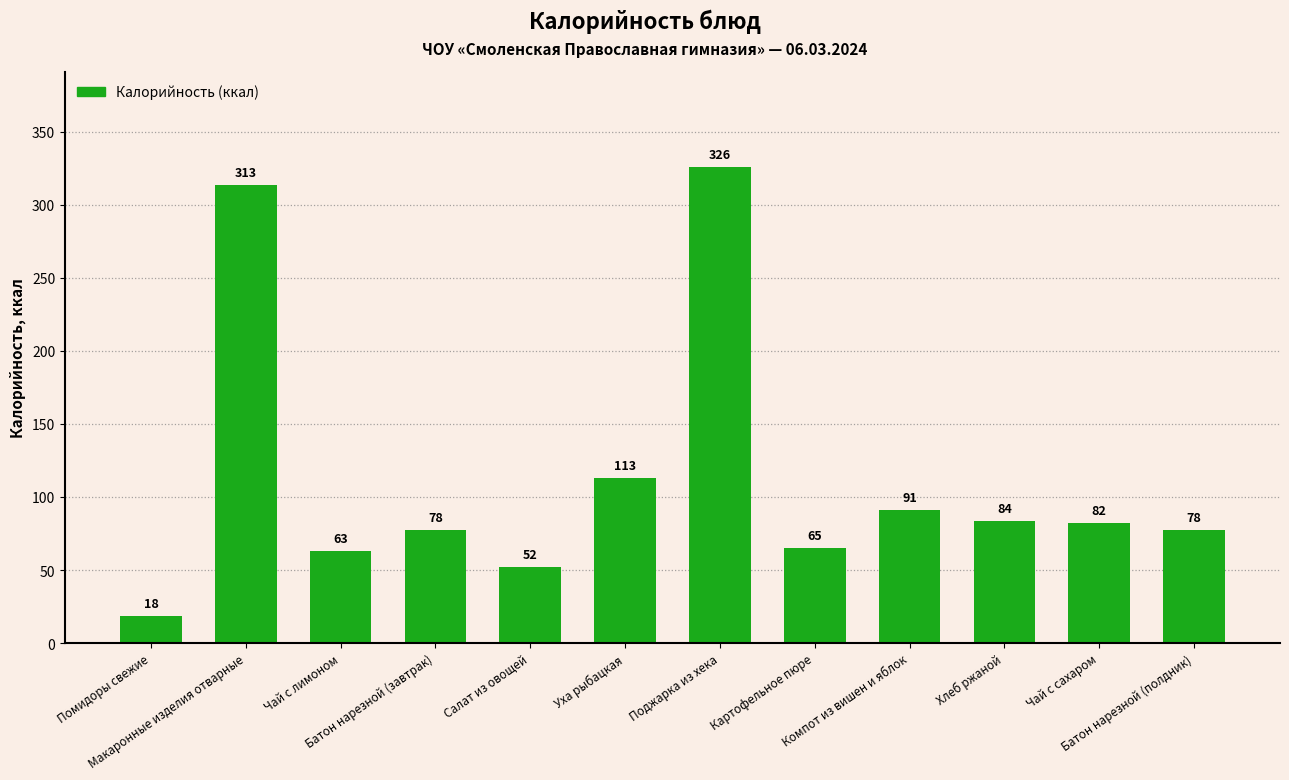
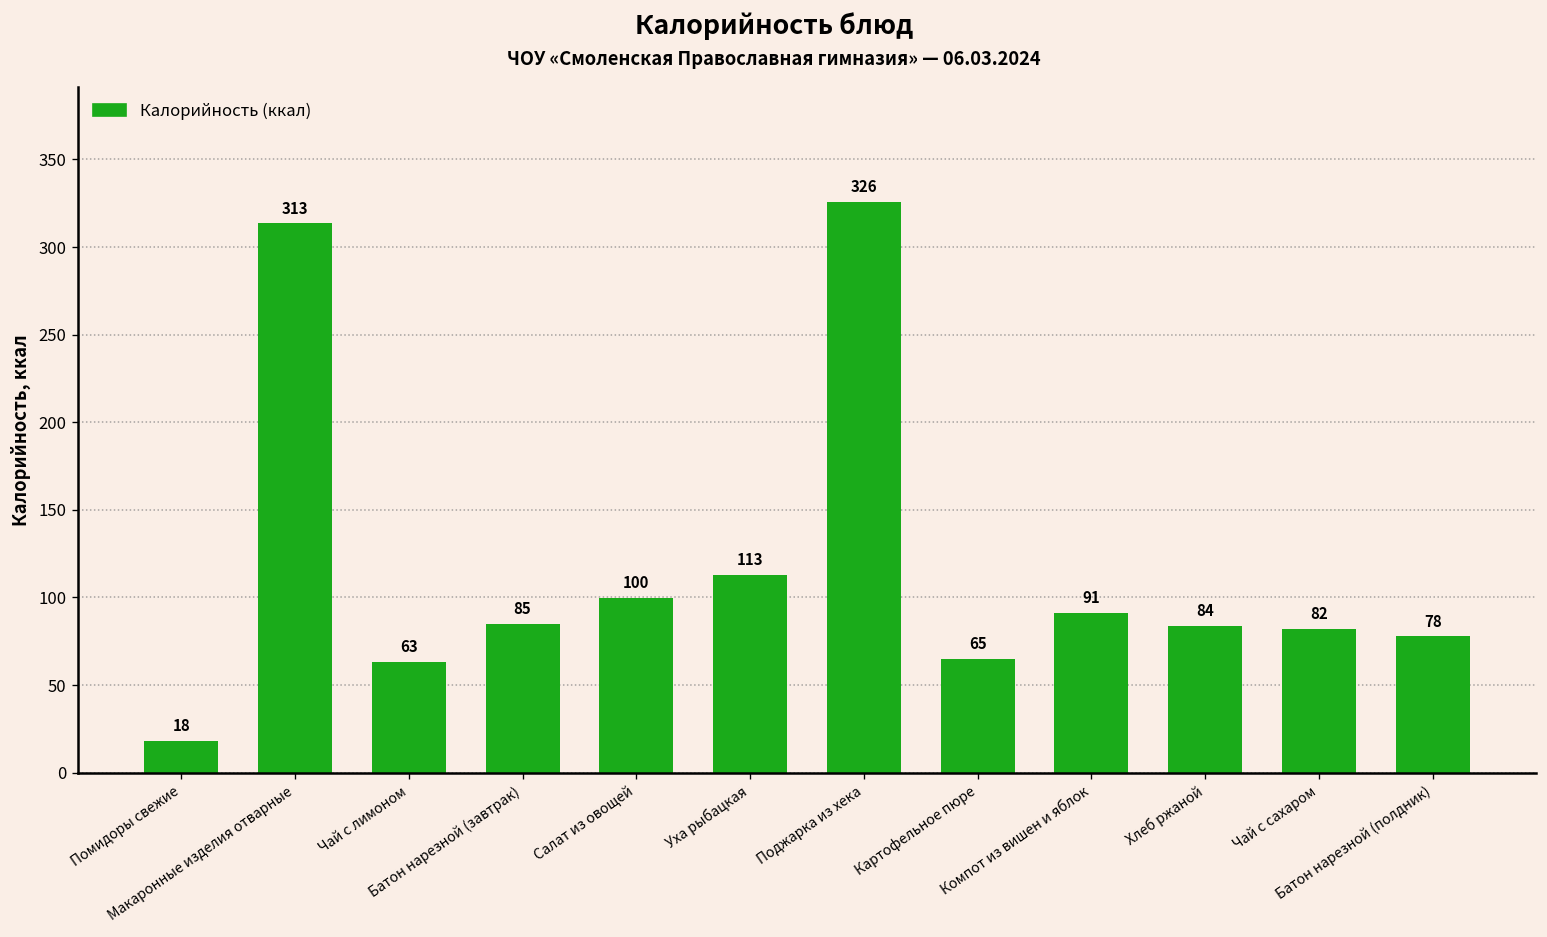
Батон нарезной (завтрак): 78 -> 85
Салат из овощей: 52 -> 100
